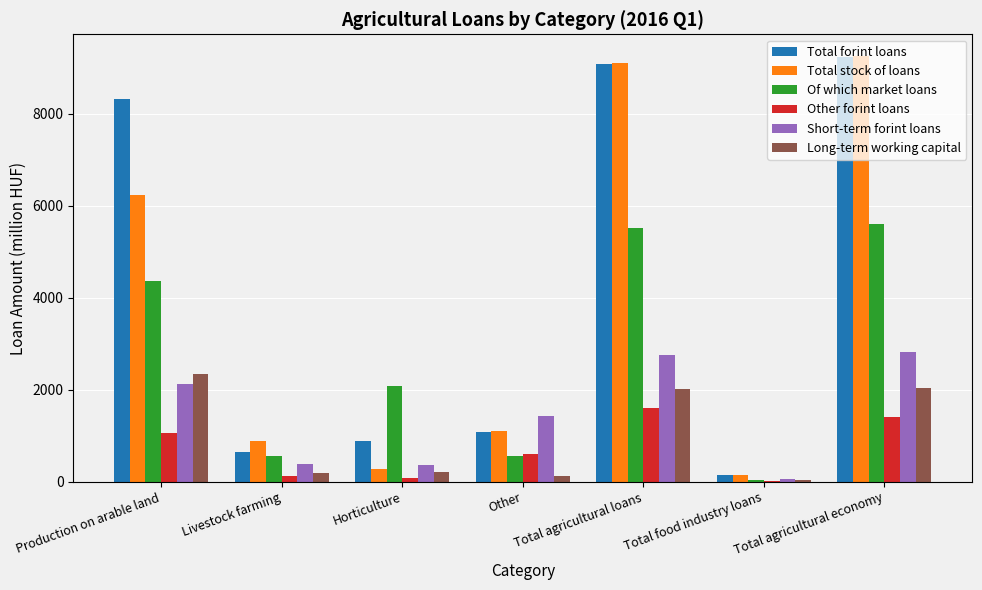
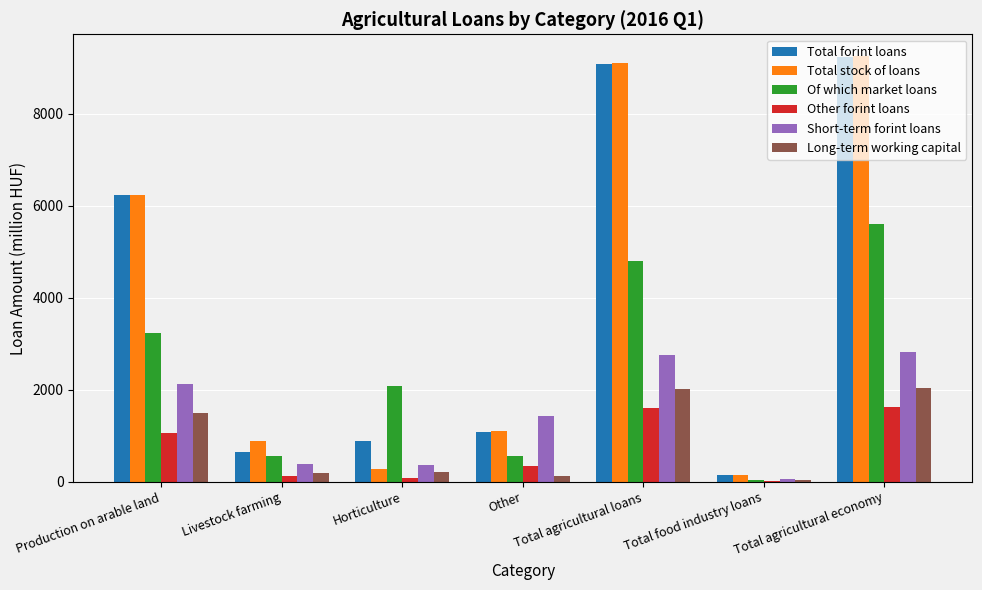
Total forint loans, Production on arable land: 8300 -> 6200
Of which market loans, Production on arable land: 4400 -> 3200
Long-term working capital, Production on arable land: 2300 -> 1500
Other forint loans, Other: 600 -> 300
Of which market loans, Total agricultural loans: 5500 -> 4800
Other forint loans, Total agricultural economy: 1400 -> 1600
